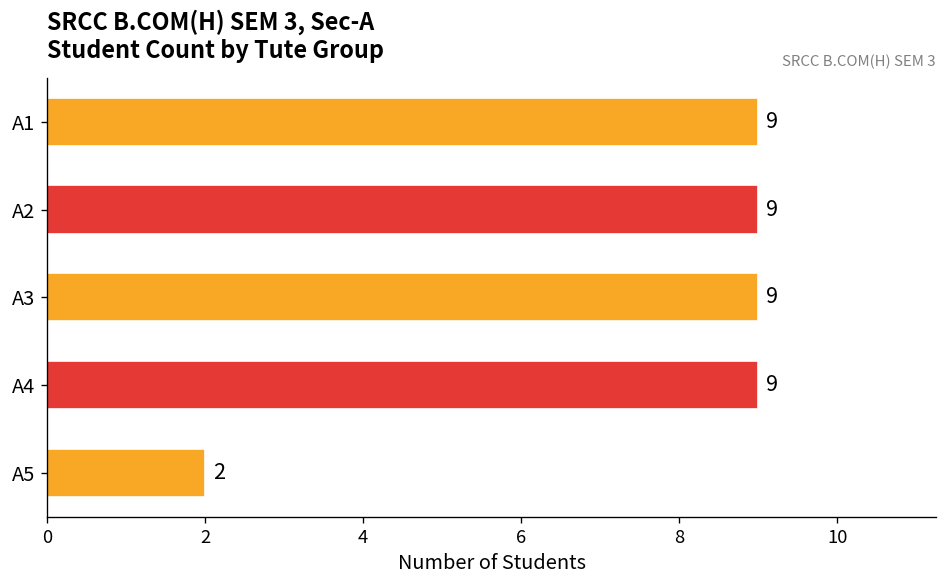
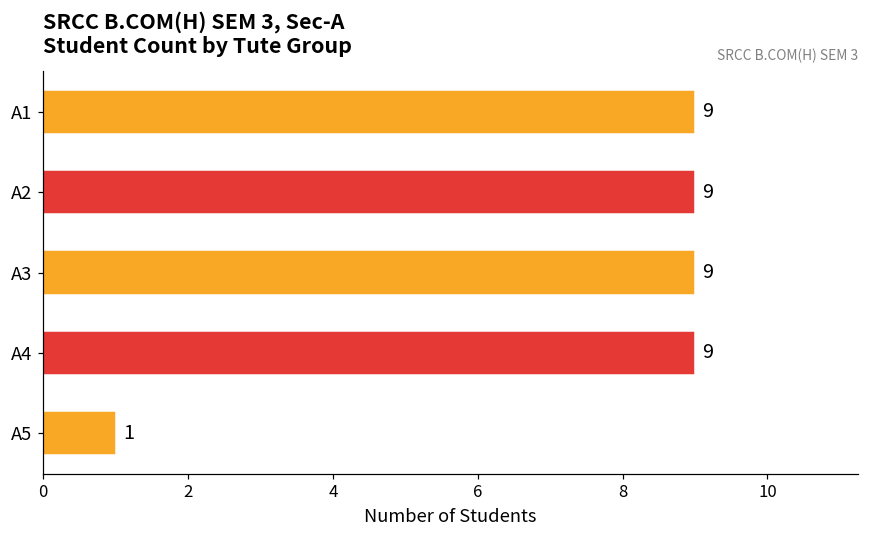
A5: 2 -> 1
